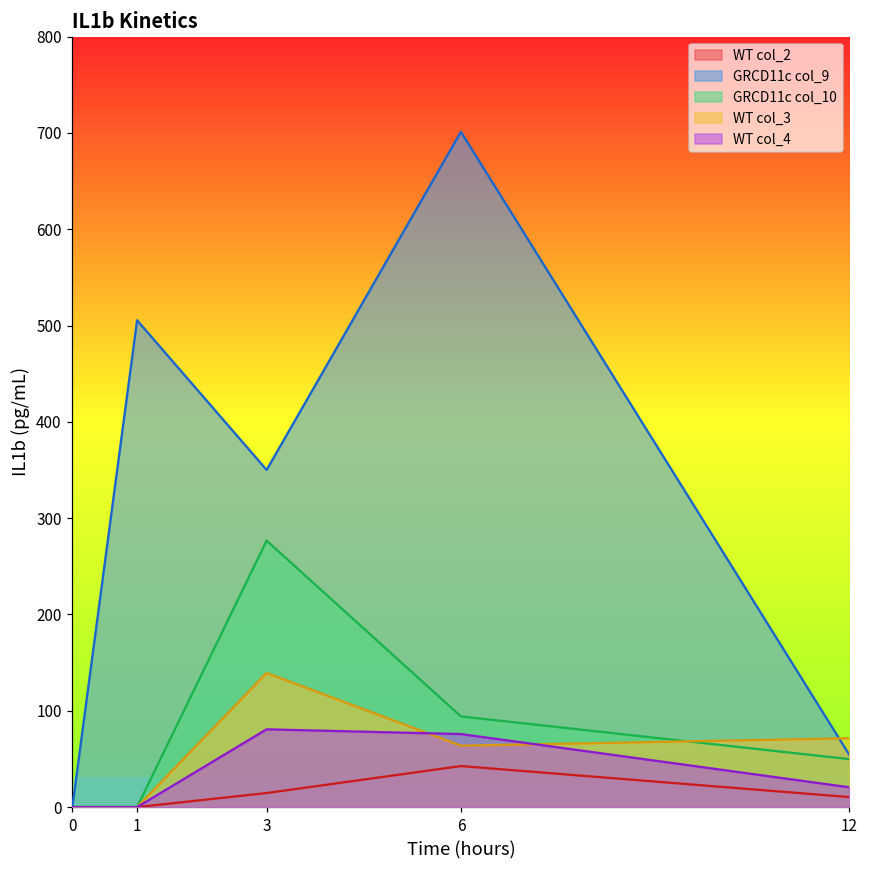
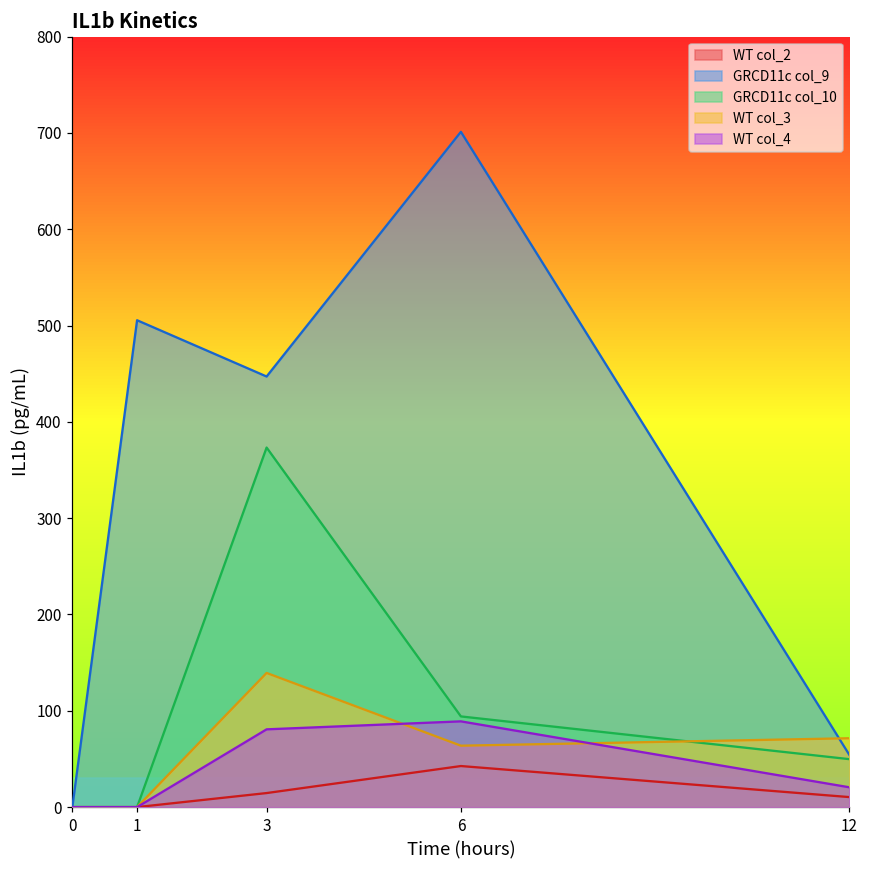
GRCD11c col_9, 3: 350 -> 450
GRCD11c col_10, 3: 280 -> 370
WT col_4, 6: 80 -> 90
